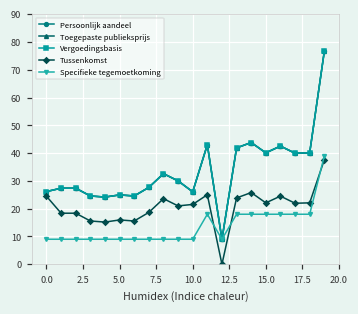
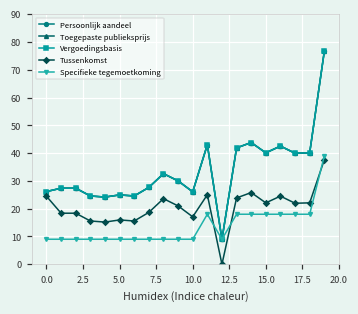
Tussenkomst, 10.0: 22 -> 17
